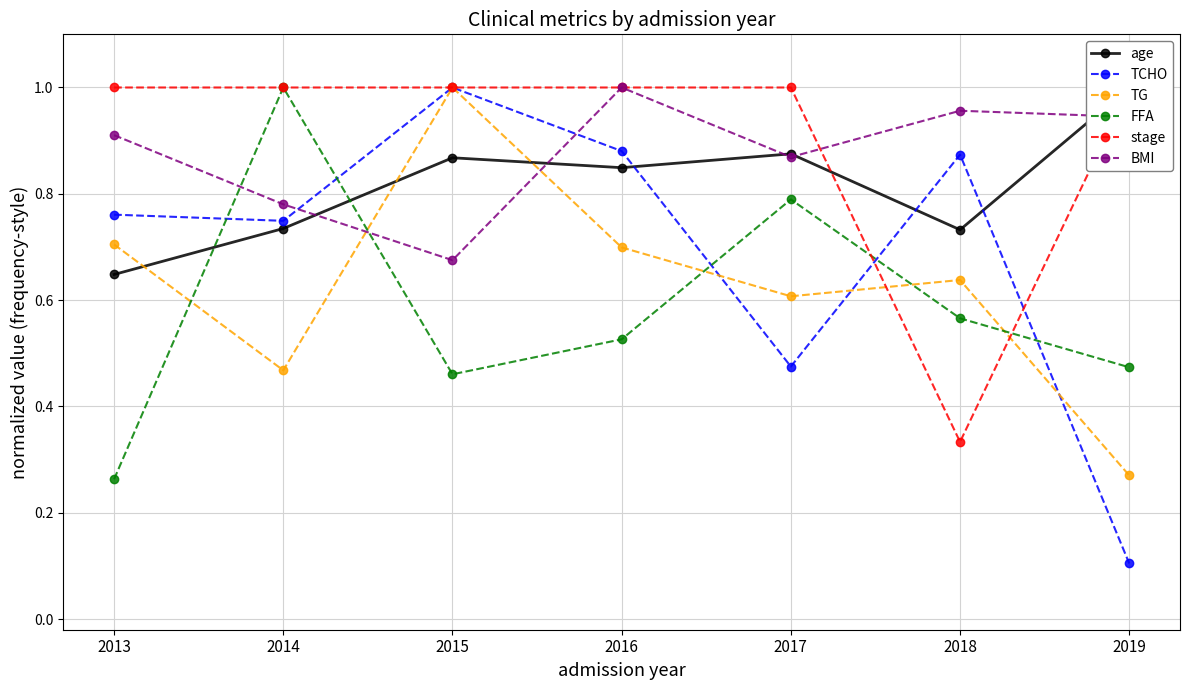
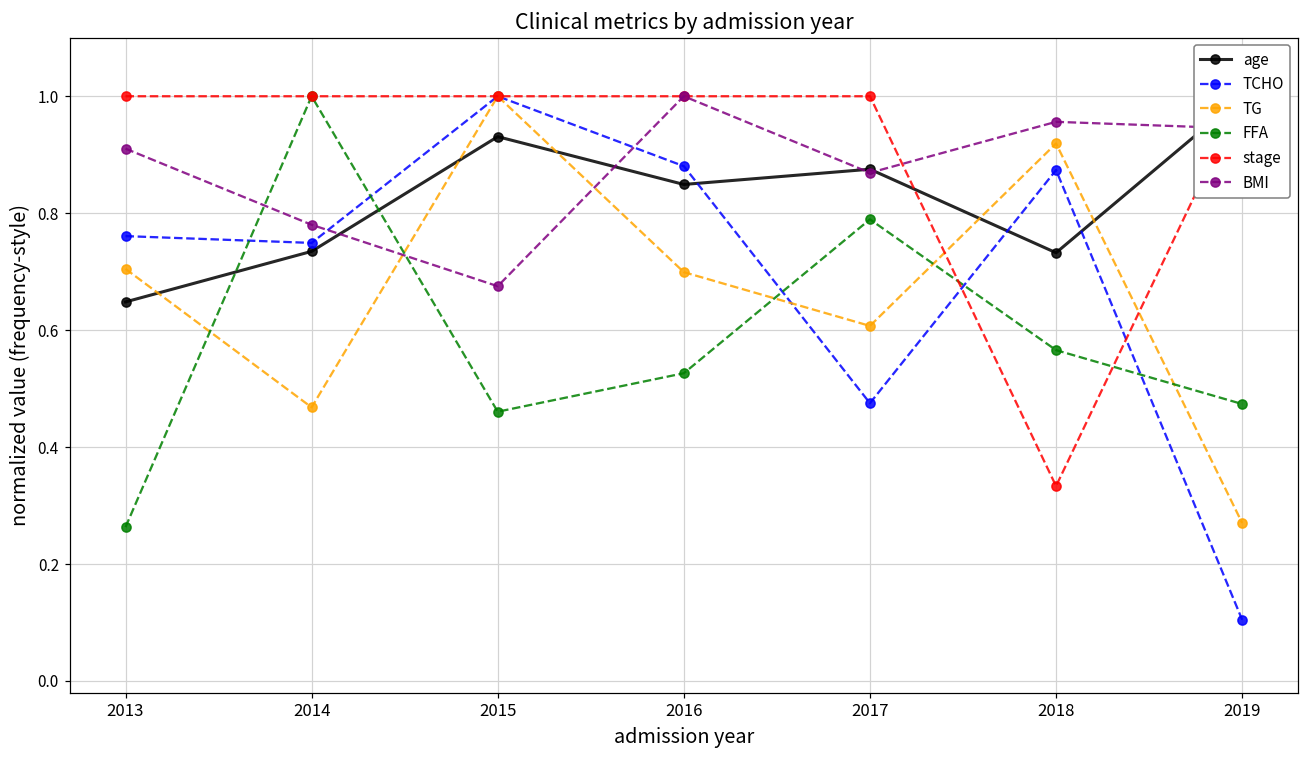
age, 2015: 0.87 -> 0.93
TG, 2018: 0.64 -> 0.92
